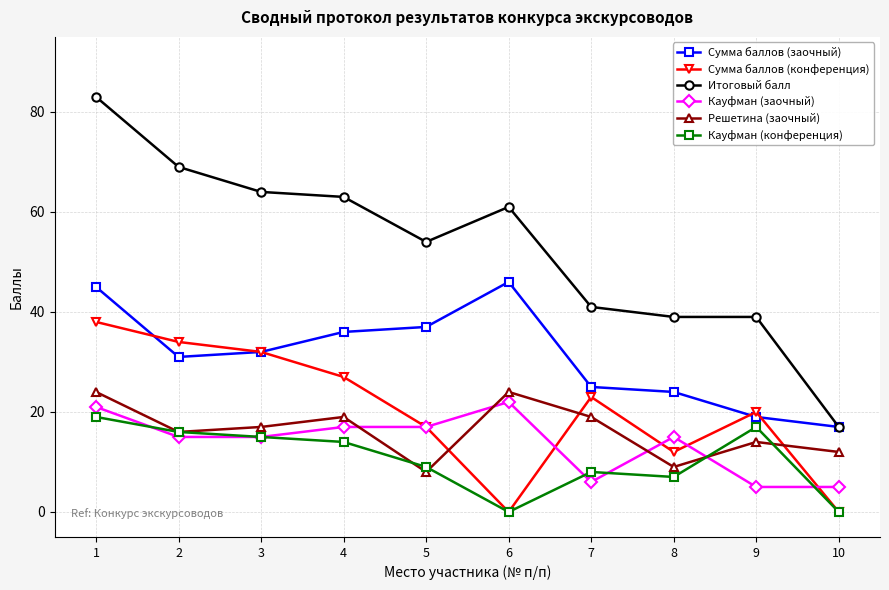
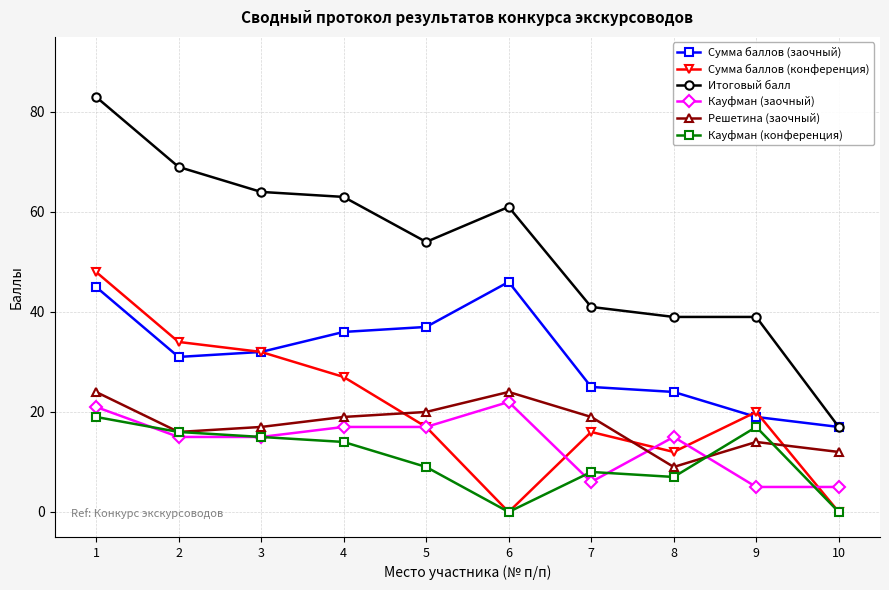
Сумма баллов (конференция), 1: 38 -> 48
Решетина (заочный), 5: 8 -> 20
Сумма баллов (конференция), 7: 23 -> 16
